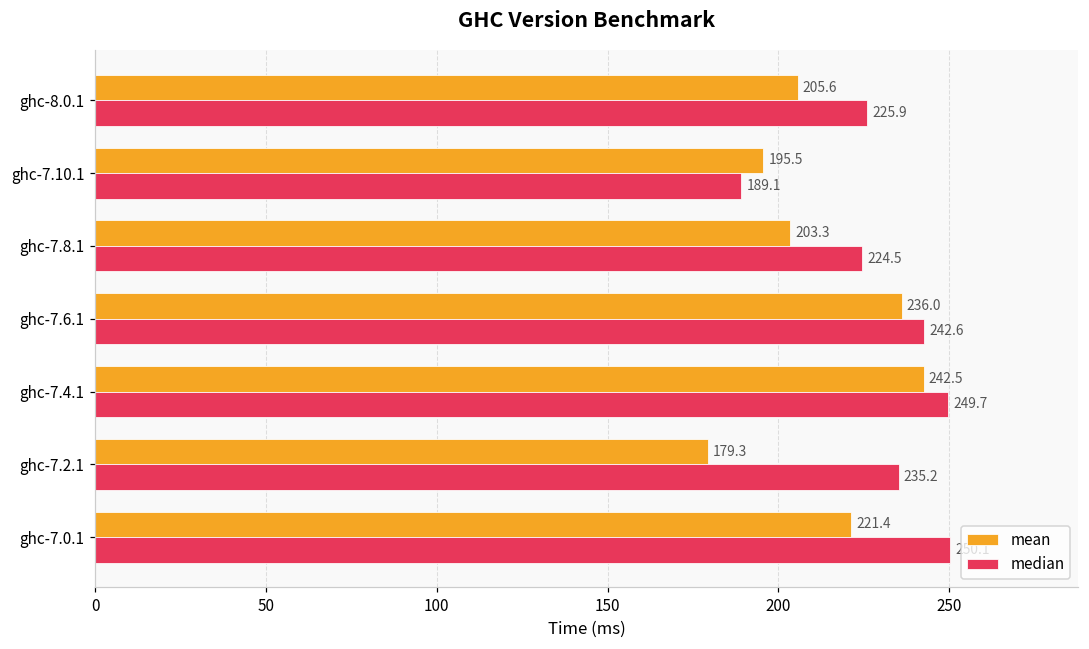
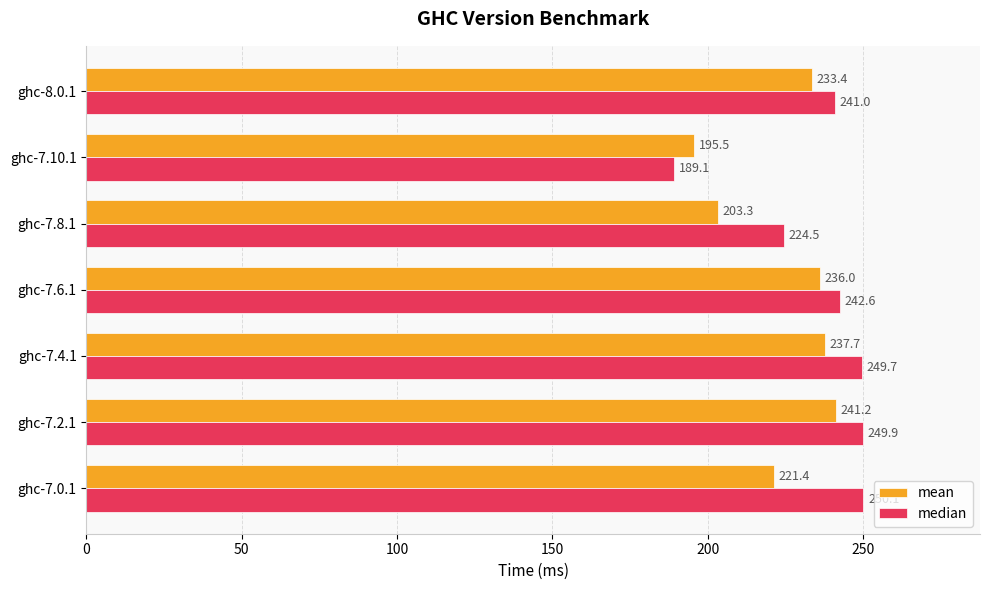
mean, ghc-8.0.1: 205.6 -> 233.4
median, ghc-8.0.1: 225.9 -> 241.0
mean, ghc-7.4.1: 242.5 -> 237.7
mean, ghc-7.2.1: 179.3 -> 241.2
median, ghc-7.2.1: 235.2 -> 249.9
